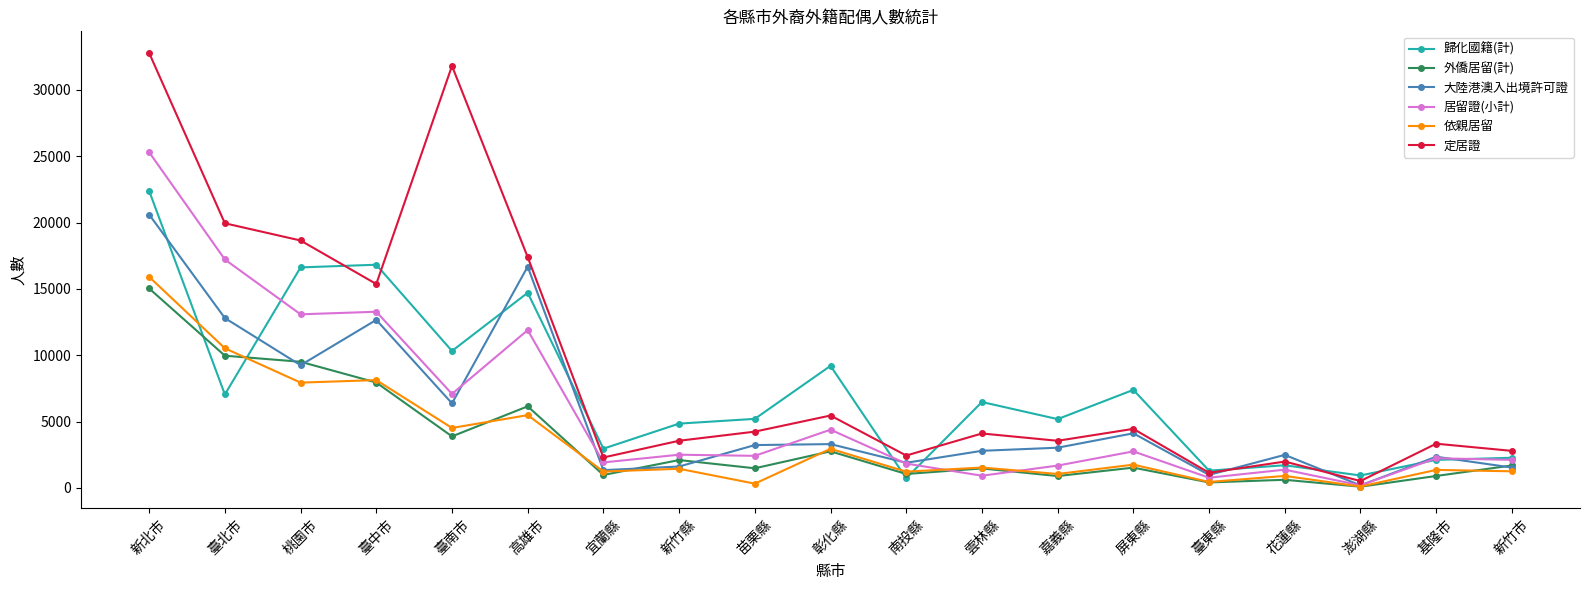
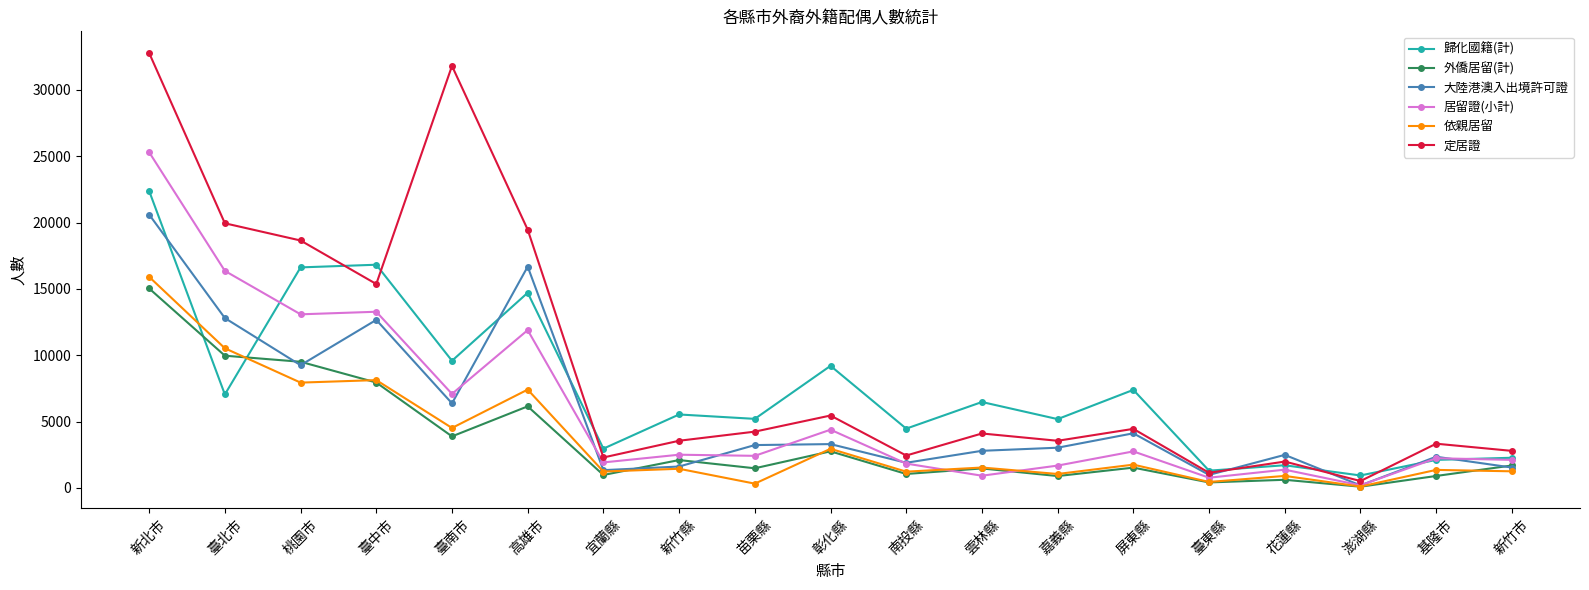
居留證(小計), 臺北市: 17200 -> 16400
歸化國籍(計), 臺南市: 10300 -> 9600
依親居留, 高雄市: 5500 -> 7400
定居證, 高雄市: 17400 -> 19500
歸化國籍(計), 新竹縣: 4800 -> 5500
歸化國籍(計), 南投縣: 700 -> 4500
